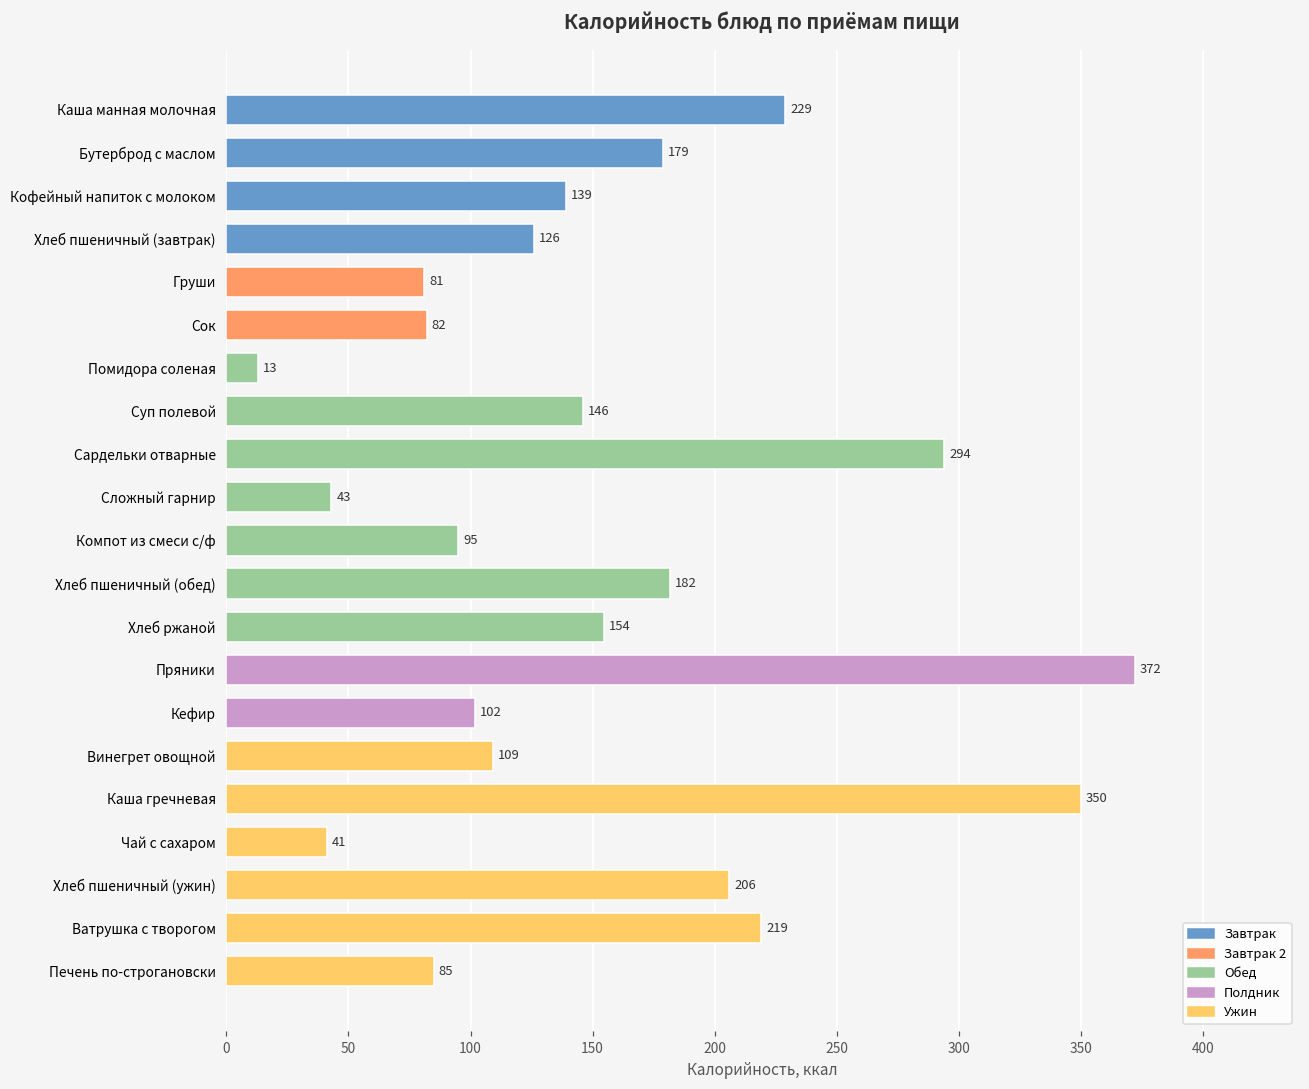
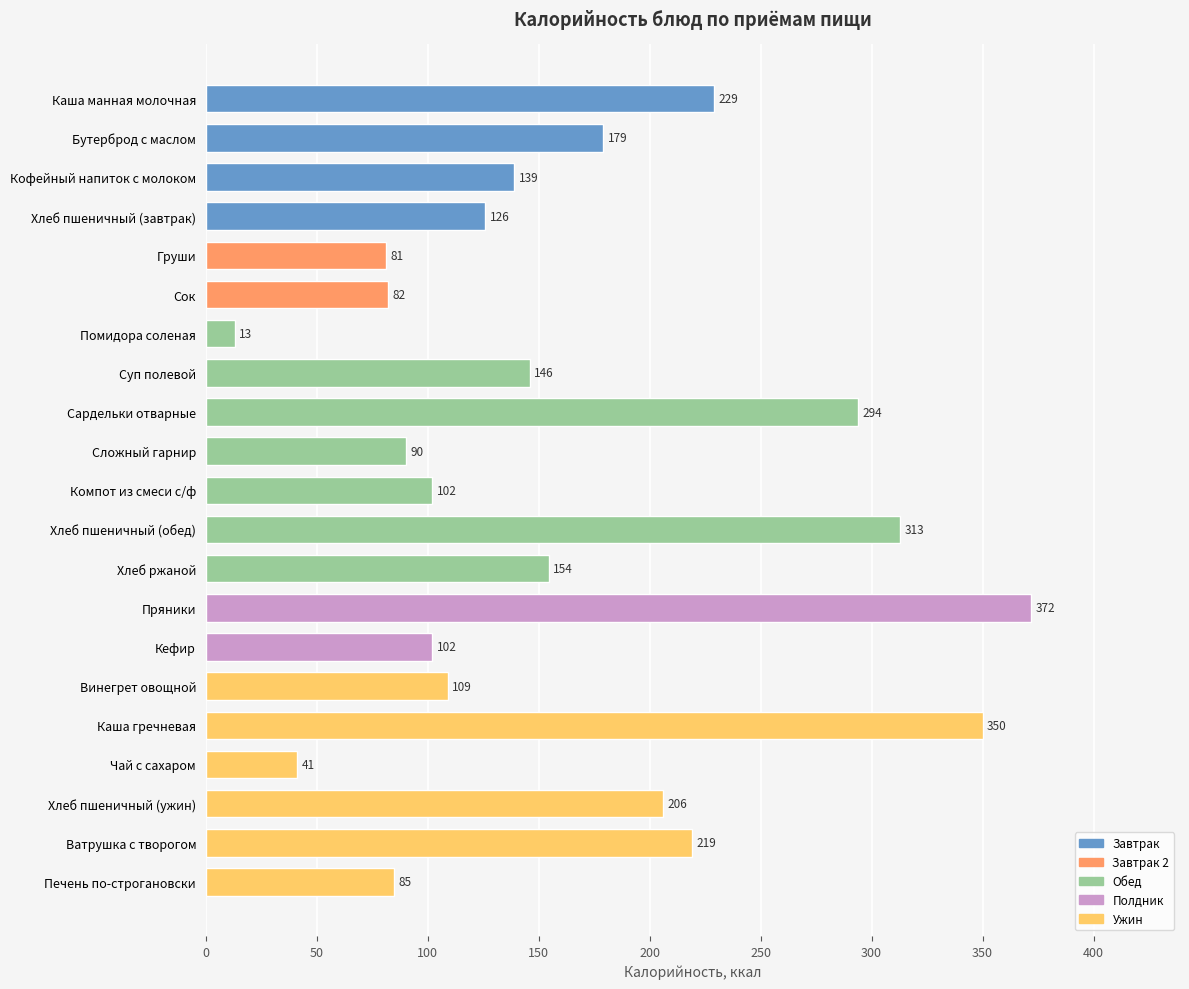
Сложный гарнир: 43 -> 90
Компот из смеси с/ф: 95 -> 102
Хлеб пшеничный (обед): 182 -> 313
